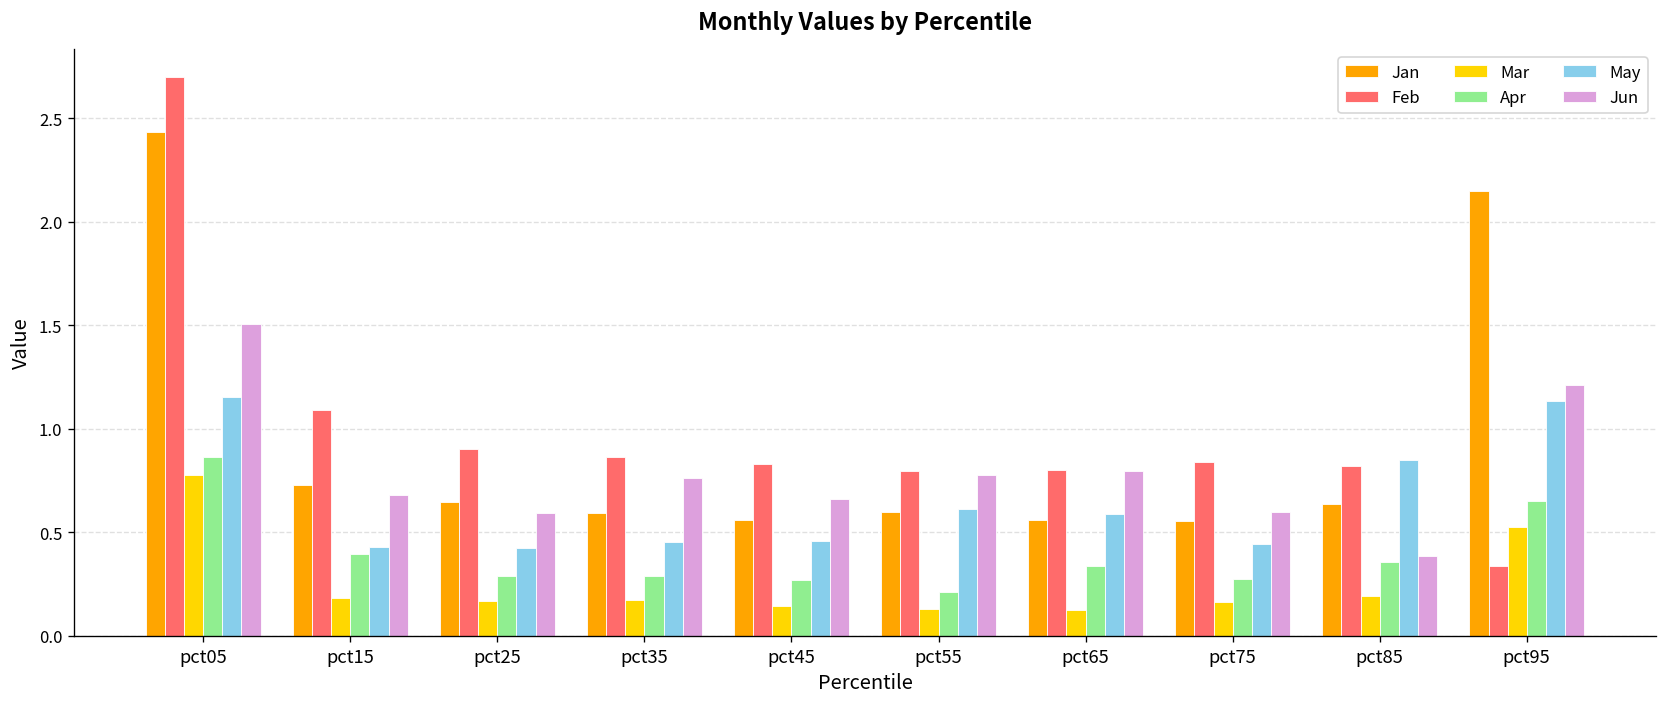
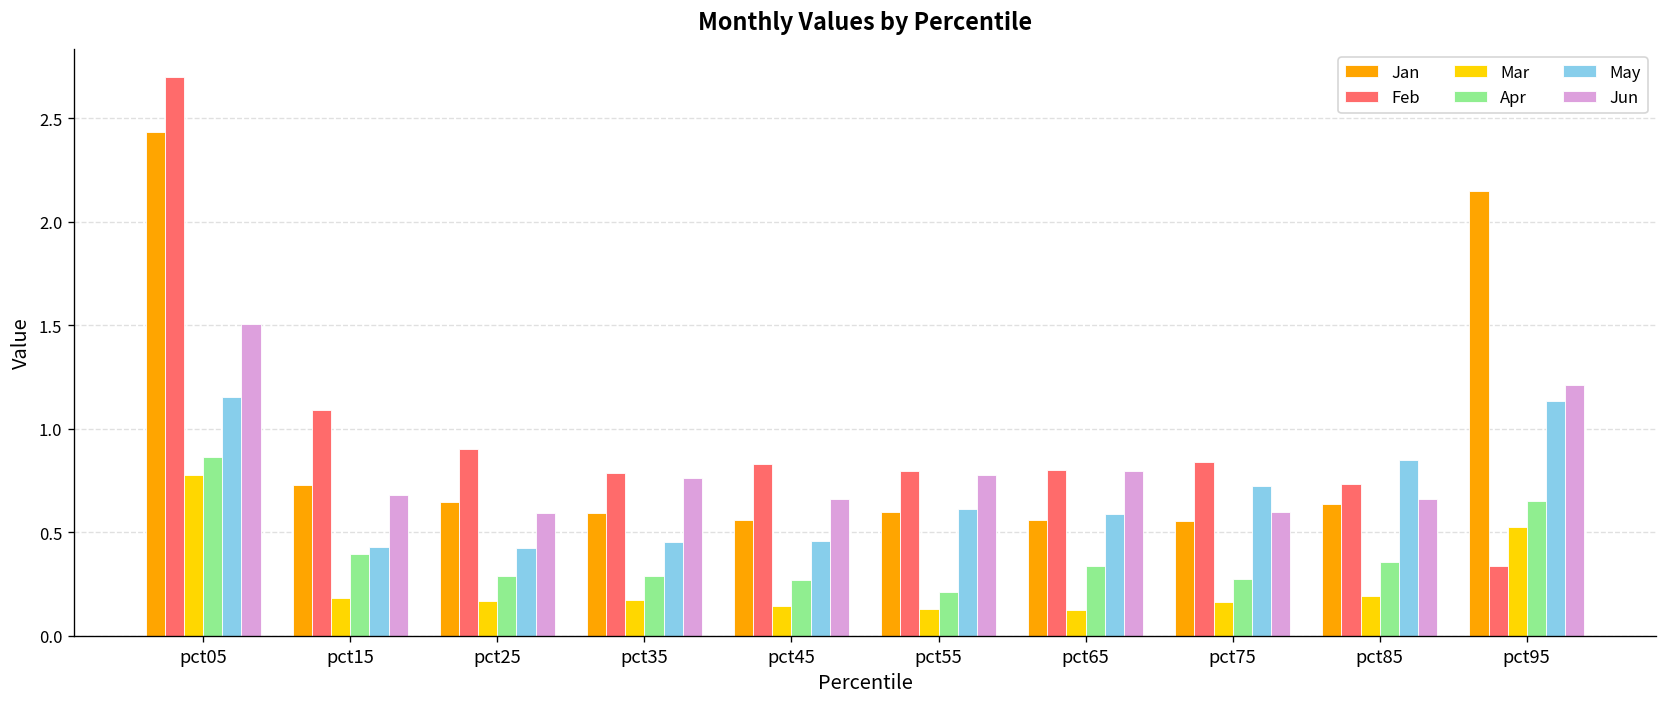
Feb, pct35: 0.86 -> 0.79
May, pct75: 0.45 -> 0.72
Feb, pct85: 0.82 -> 0.73
Jun, pct85: 0.39 -> 0.66
